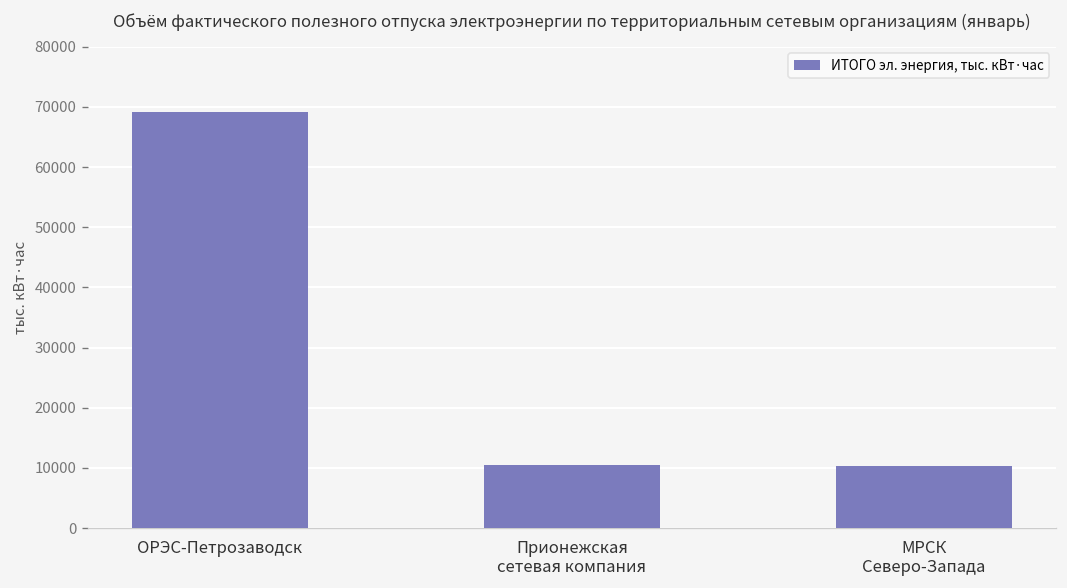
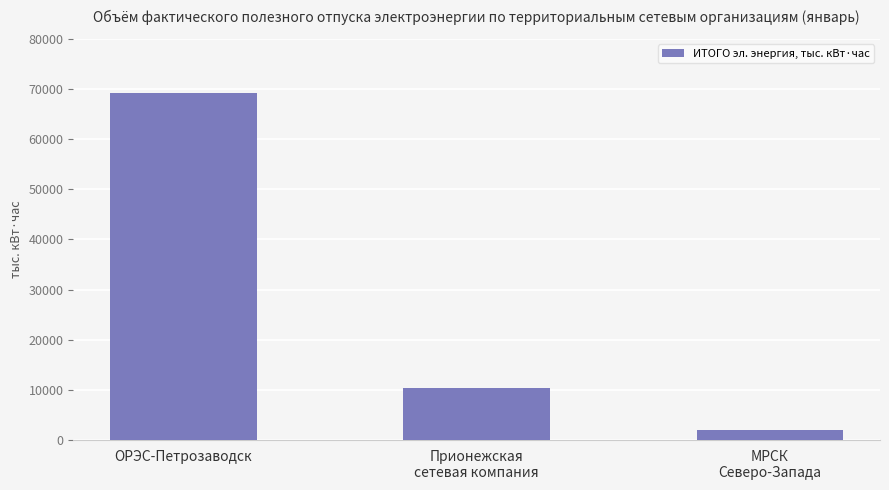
МРСК Северо-Запада: 10000 -> 2000
